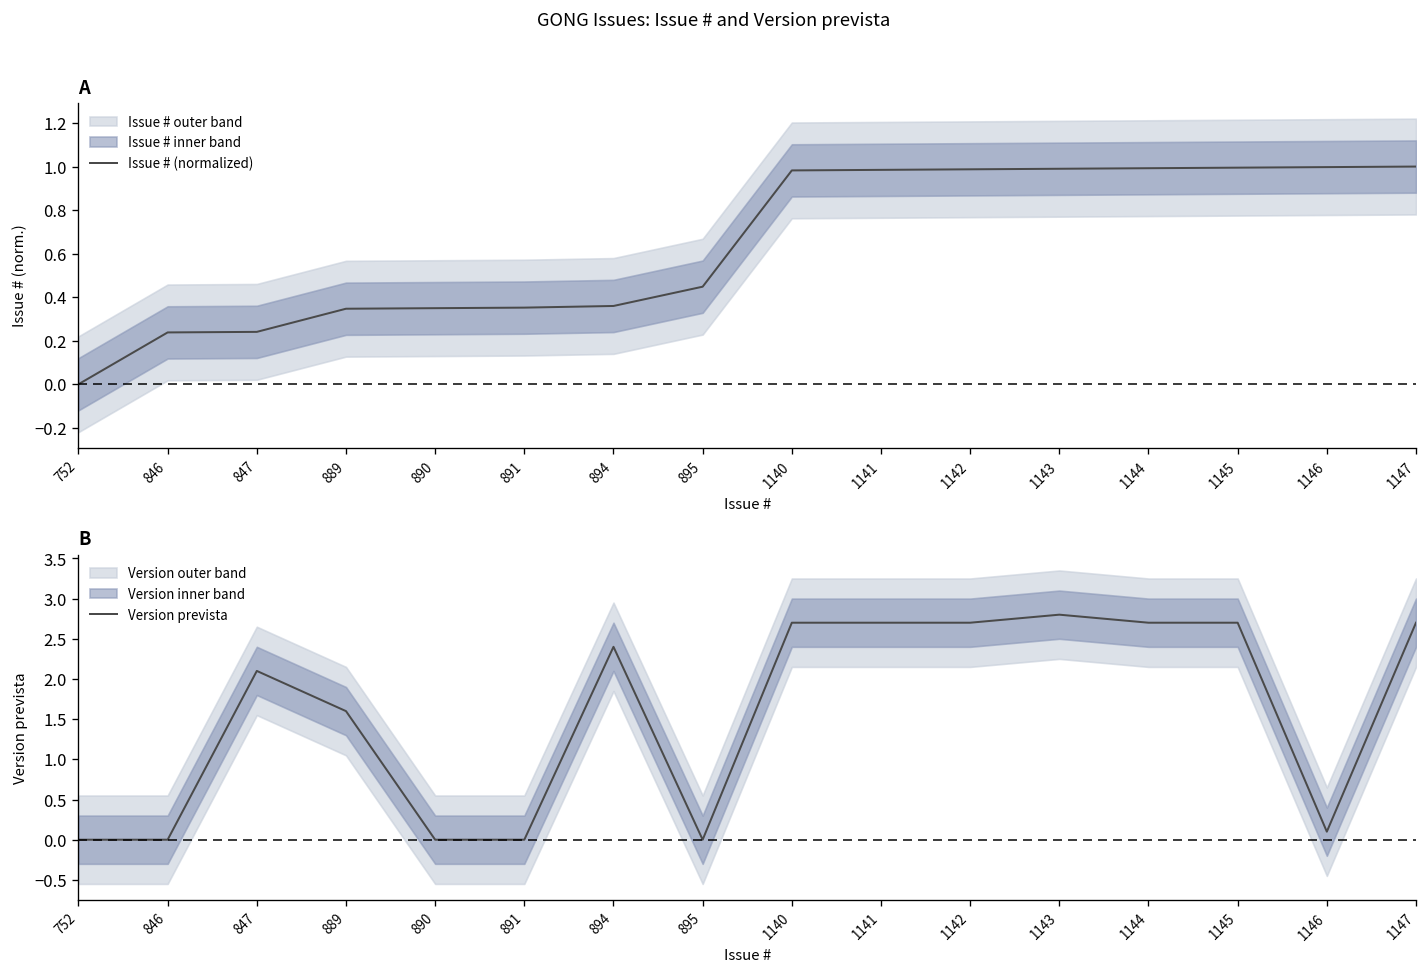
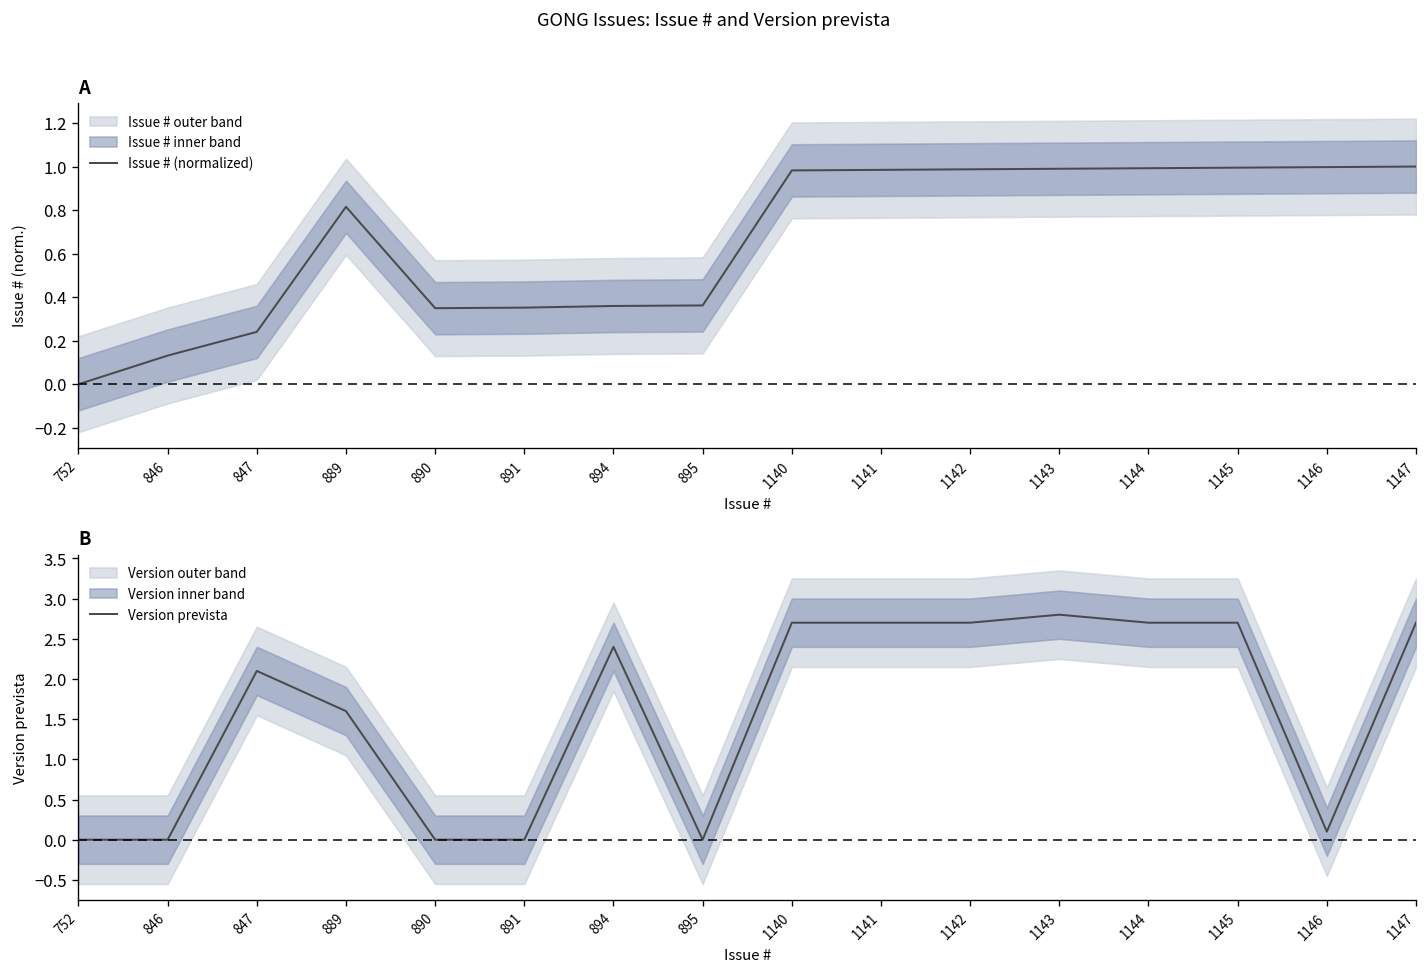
A, Issue # (normalized), 846: 0.24 -> 0.13
A, Issue # (normalized), 889: 0.35 -> 0.82
A, Issue # (normalized), 895: 0.45 -> 0.36
